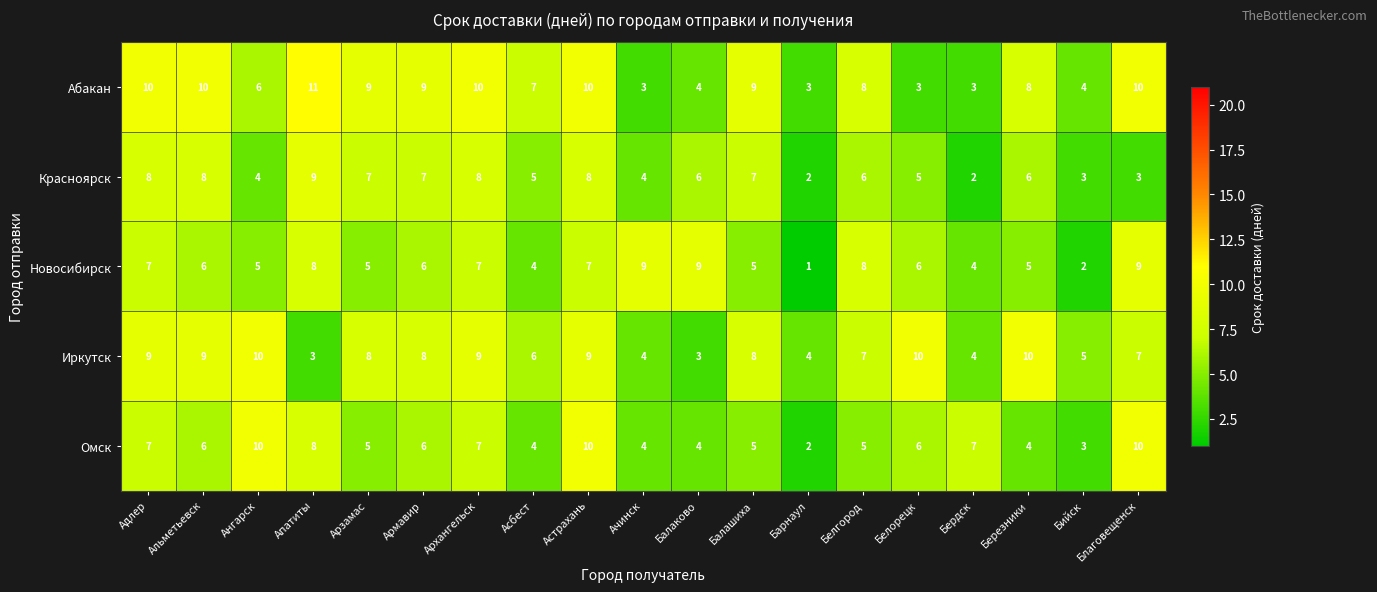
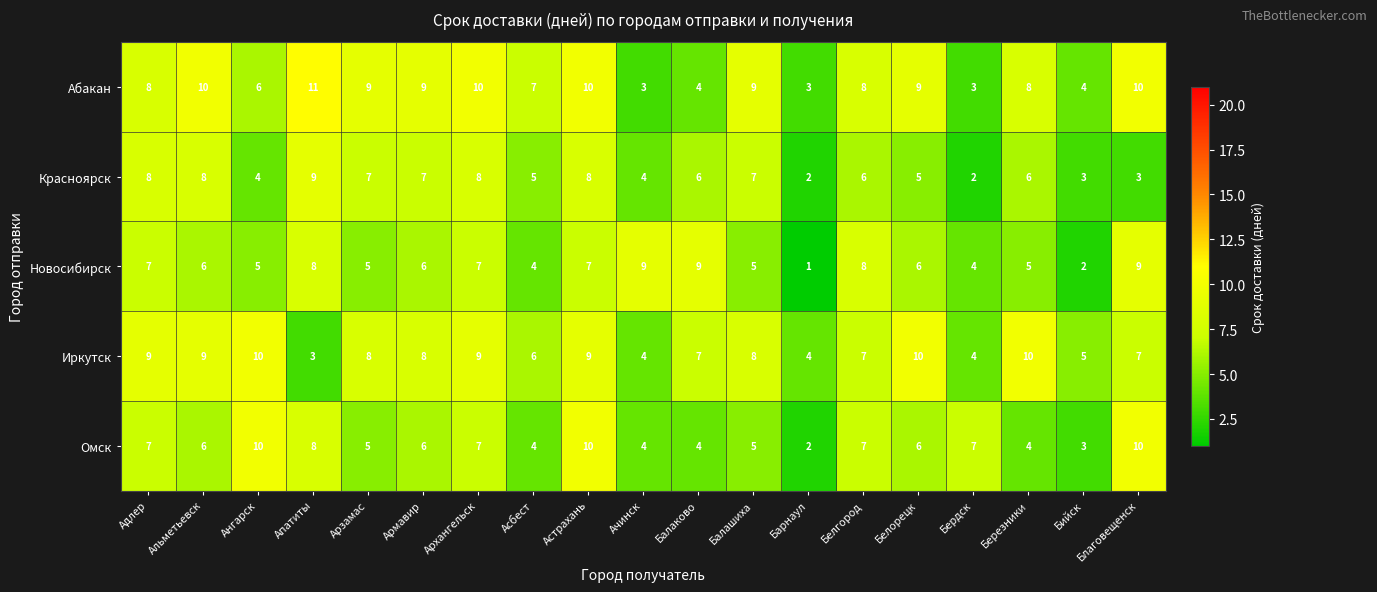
Абакан, Адлер: 10 -> 8
Абакан, Белорецк: 3 -> 9
Иркутск, Балаково: 3 -> 7
Омск, Белгород: 5 -> 7
